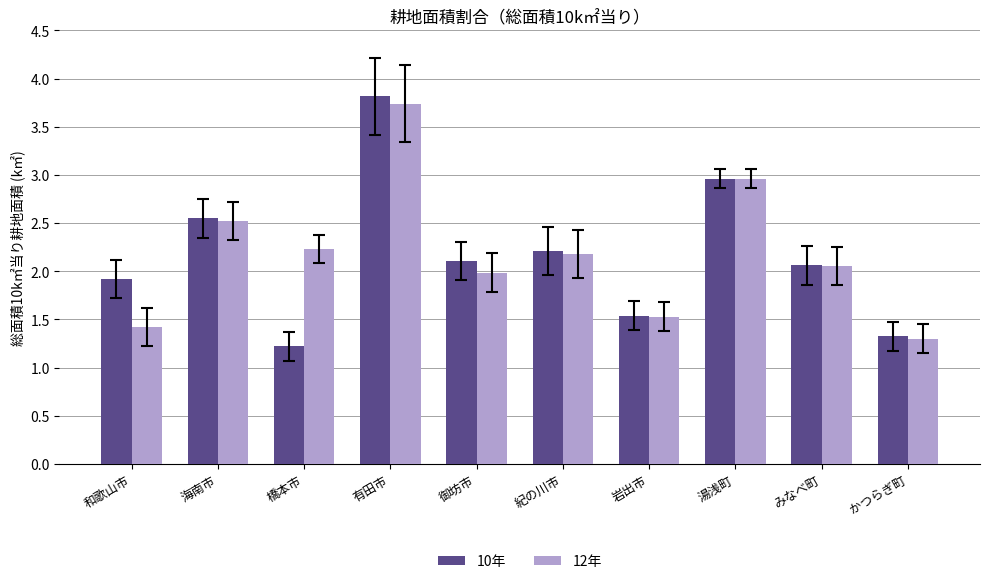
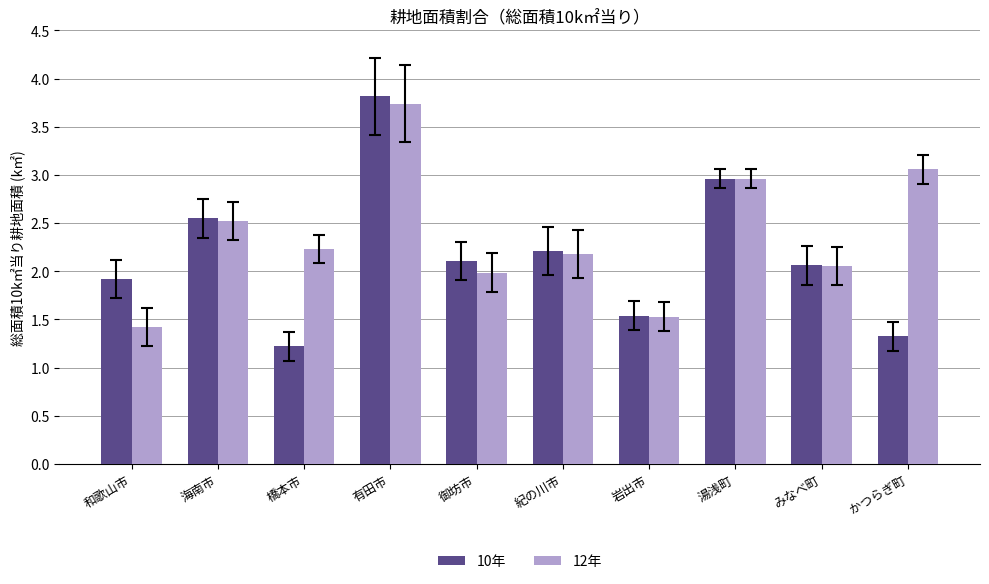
12年, かつらぎ町: 1.3 -> 3.1
